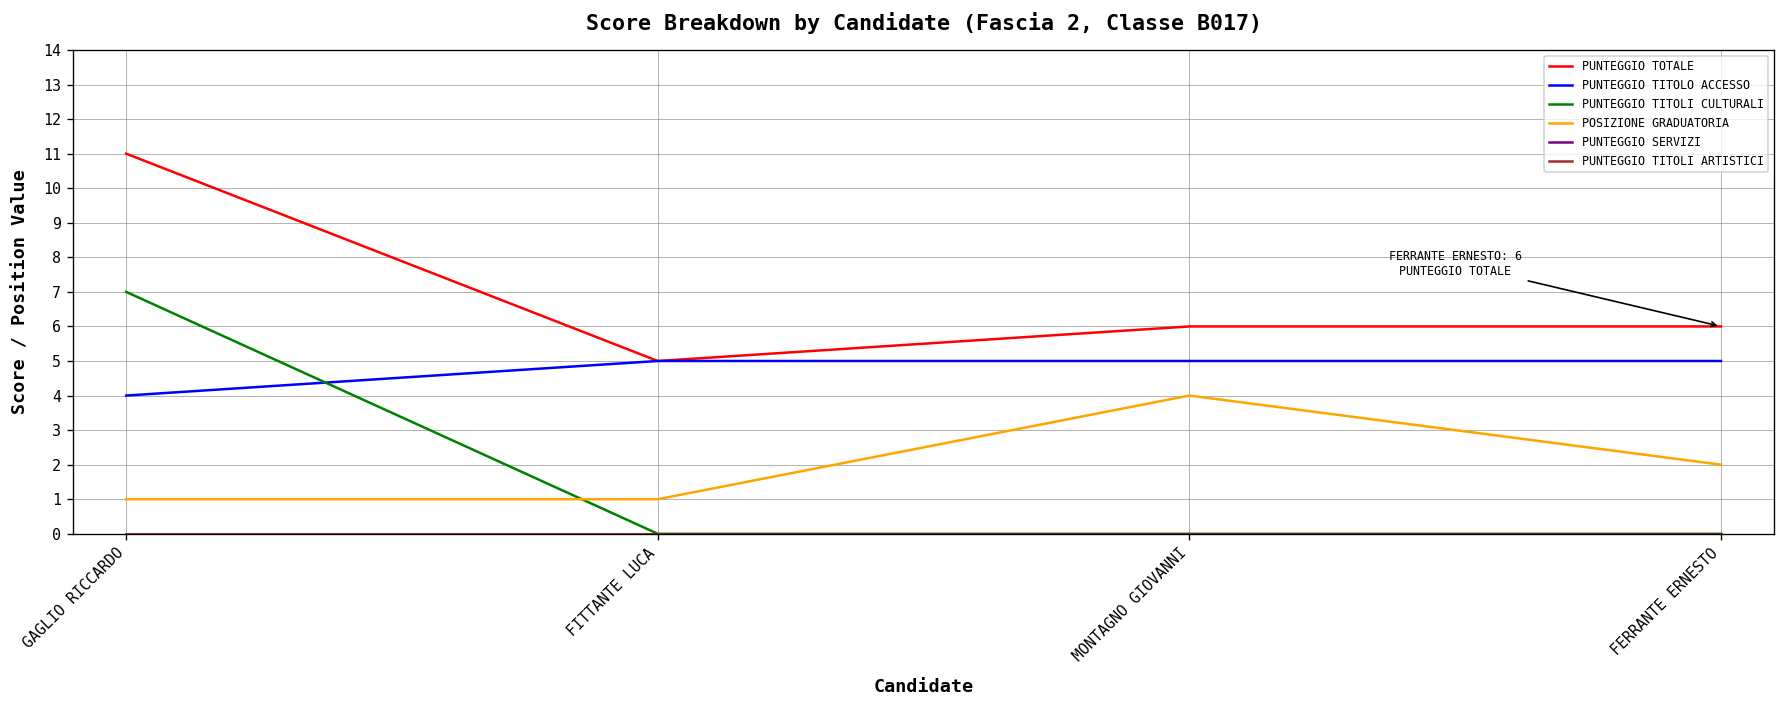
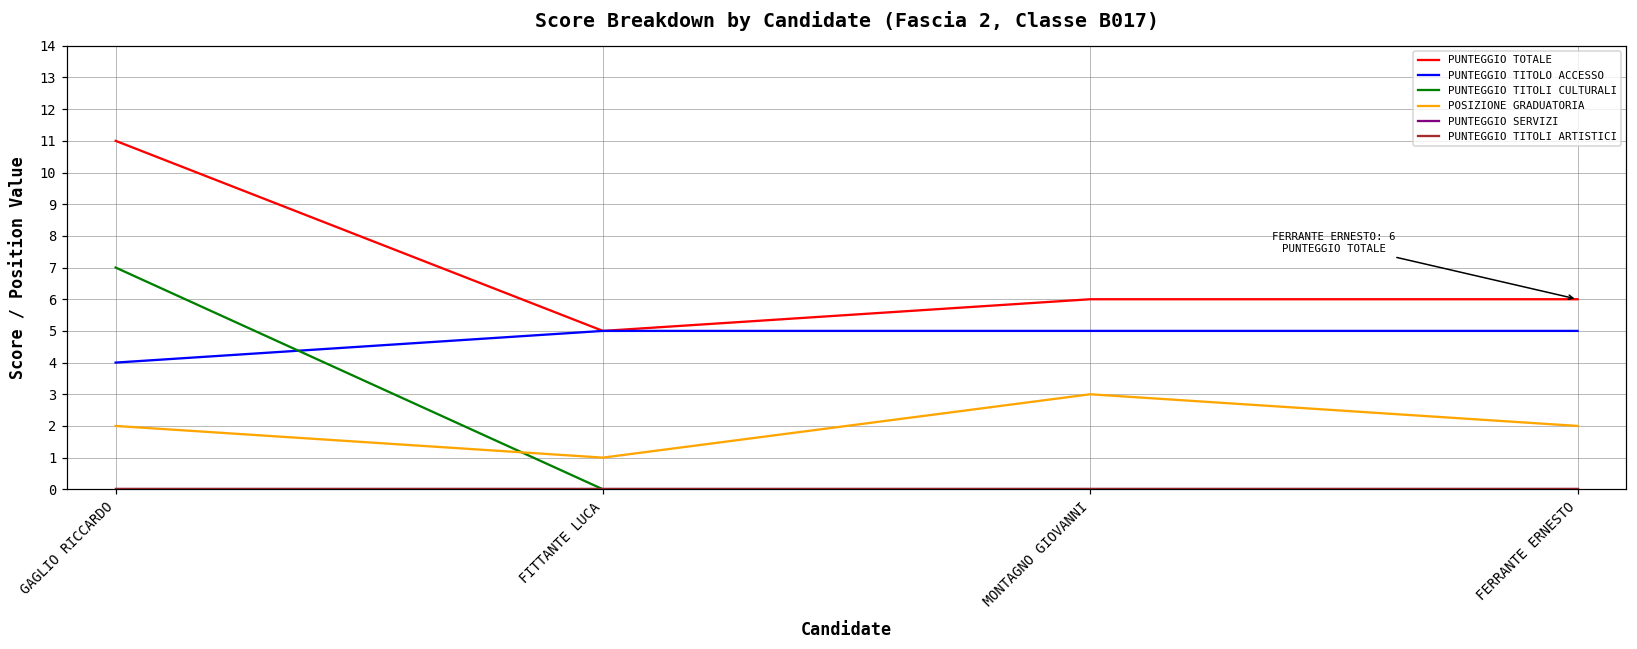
POSIZIONE GRADUATORIA, GAGLIO RICCARDO: 1 -> 2
POSIZIONE GRADUATORIA, MONTAGNO GIOVANNI: 4 -> 3
